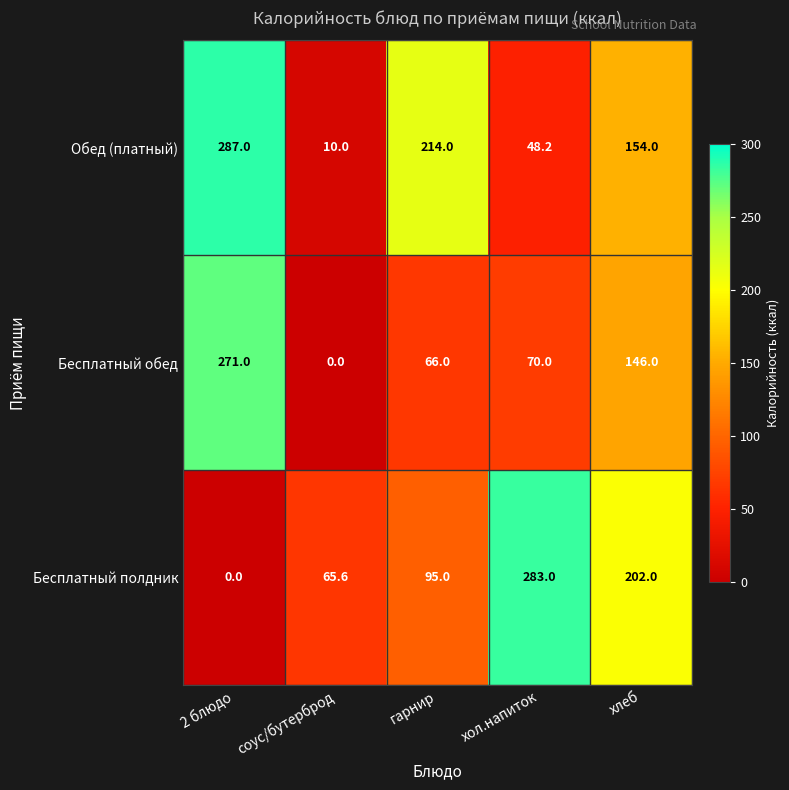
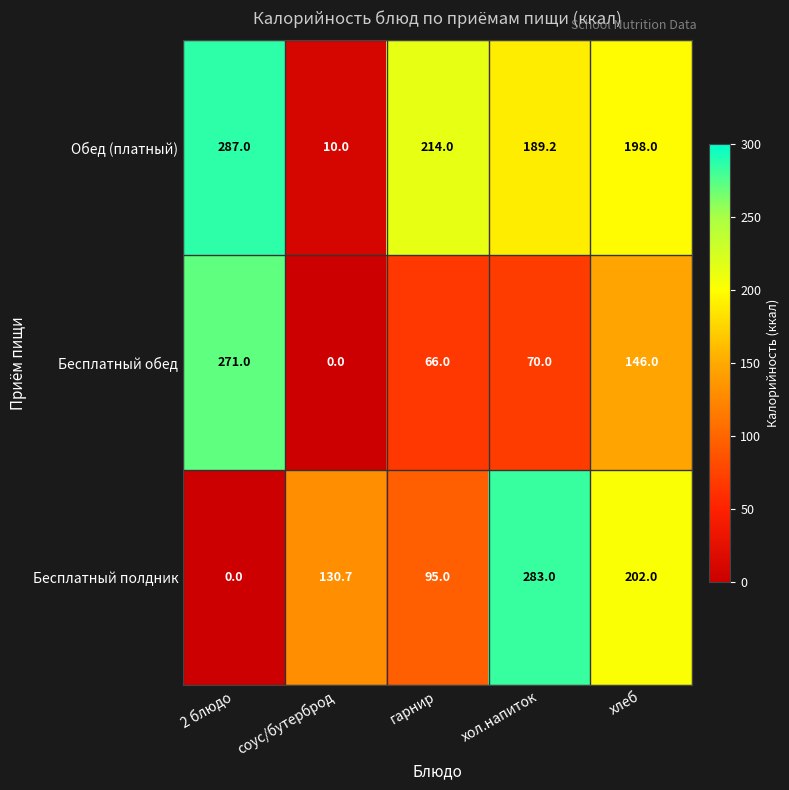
Обед (платный), хол.напиток: 48.2 -> 189.2
Обед (платный), хлеб: 154.0 -> 198.0
Бесплатный полдник, соус/бутерброд: 65.6 -> 130.7
